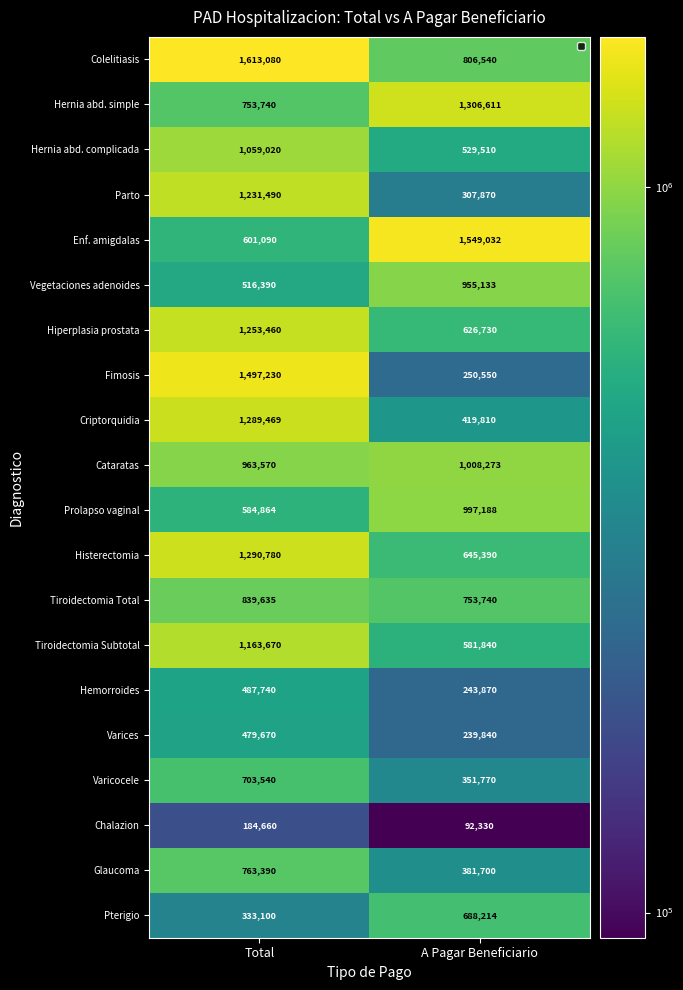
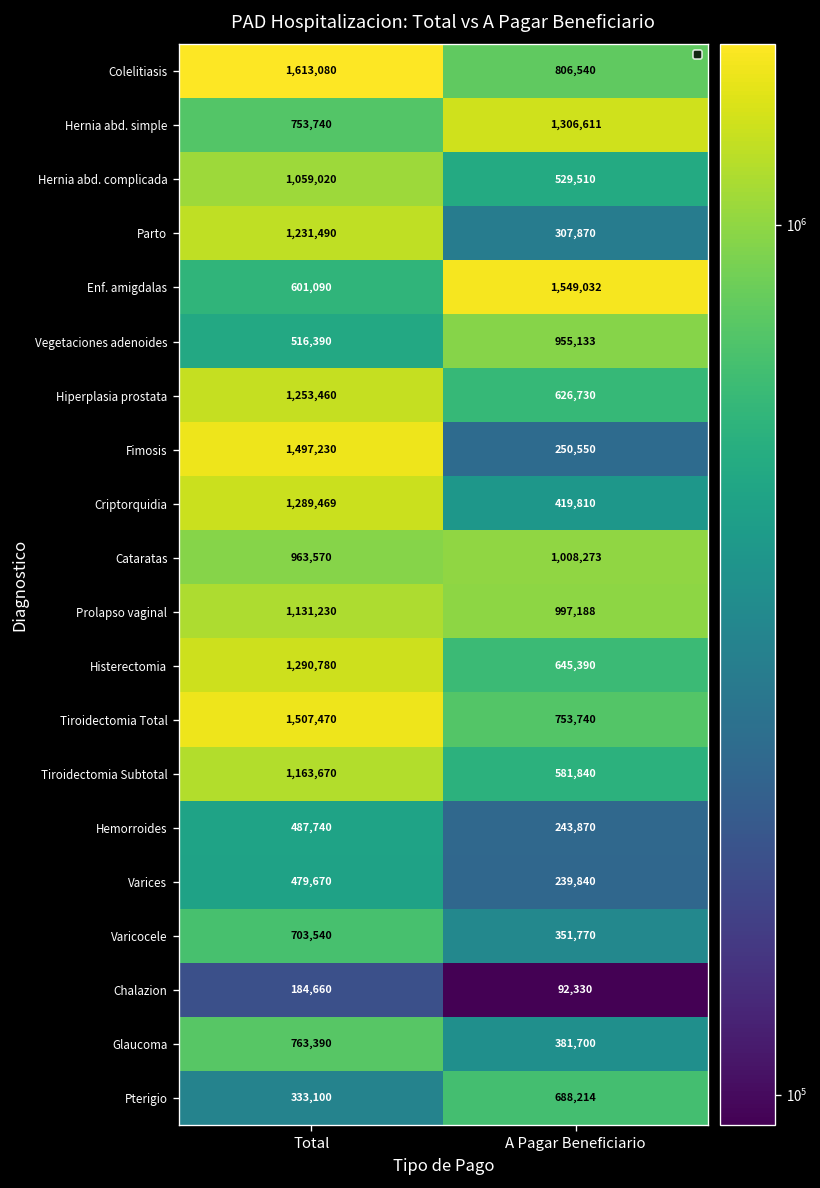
Prolapso vaginal, Total: 584,864 -> 1,131,230
Tiroidectomia Total, Total: 839,635 -> 1,507,470
